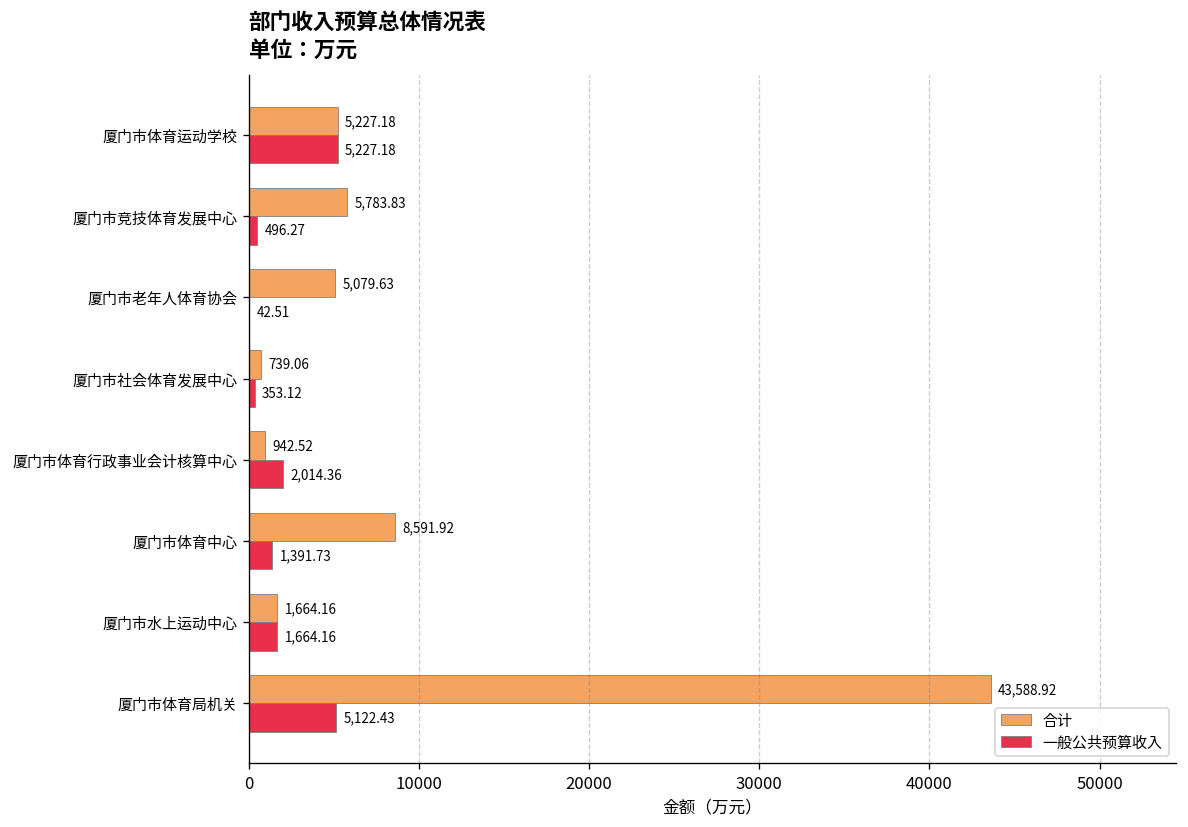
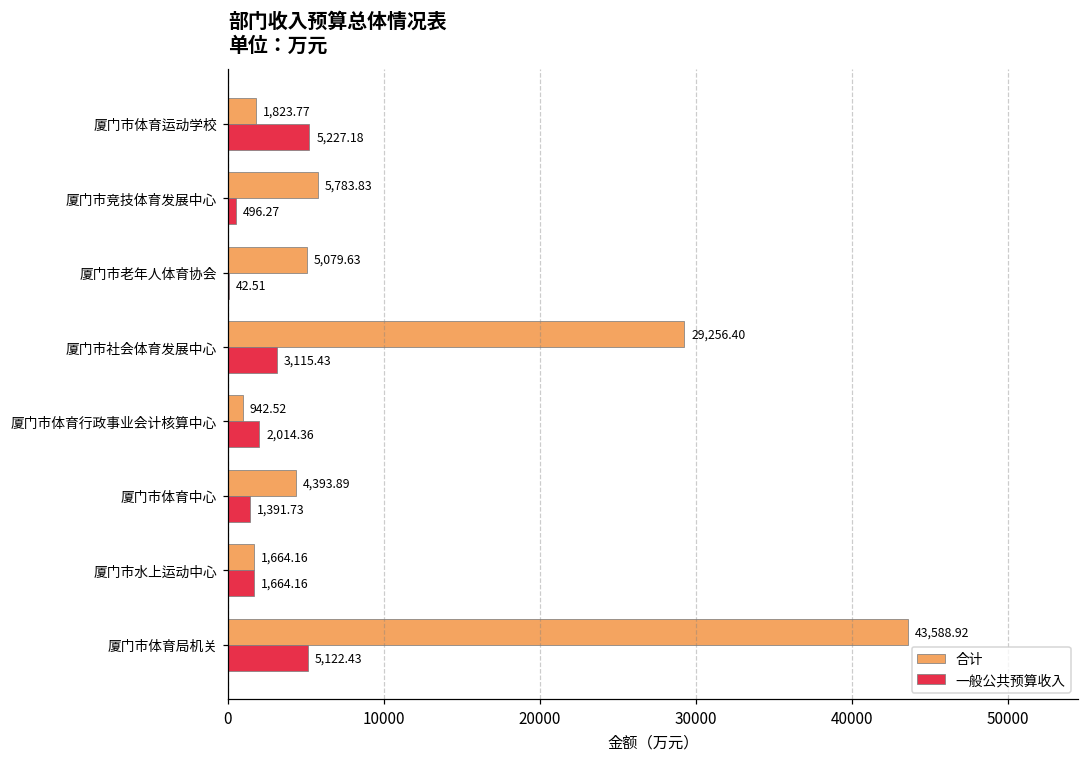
合计, 厦门市体育运动学校: 5,227.18 -> 1,823.77
合计, 厦门市社会体育发展中心: 739.06 -> 29,256.40
一般公共预算收入, 厦门市社会体育发展中心: 353.12 -> 3,115.43
合计, 厦门市体育中心: 8,591.92 -> 4,393.89
